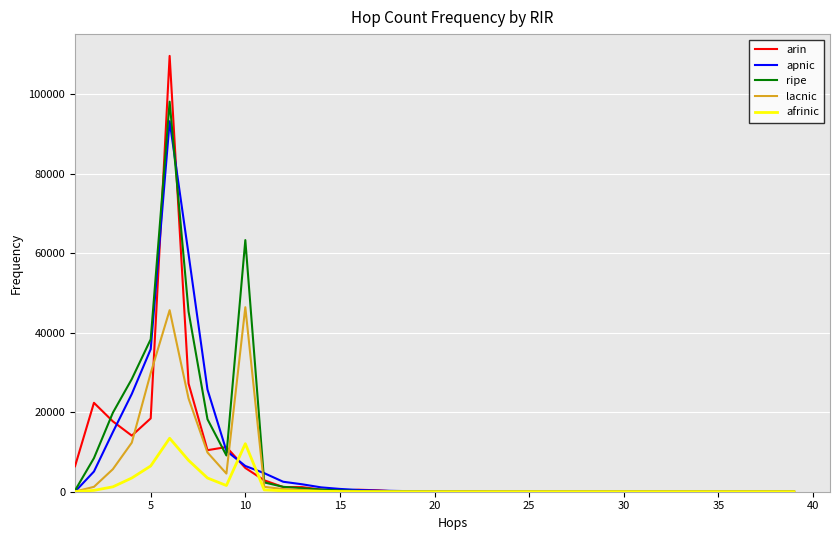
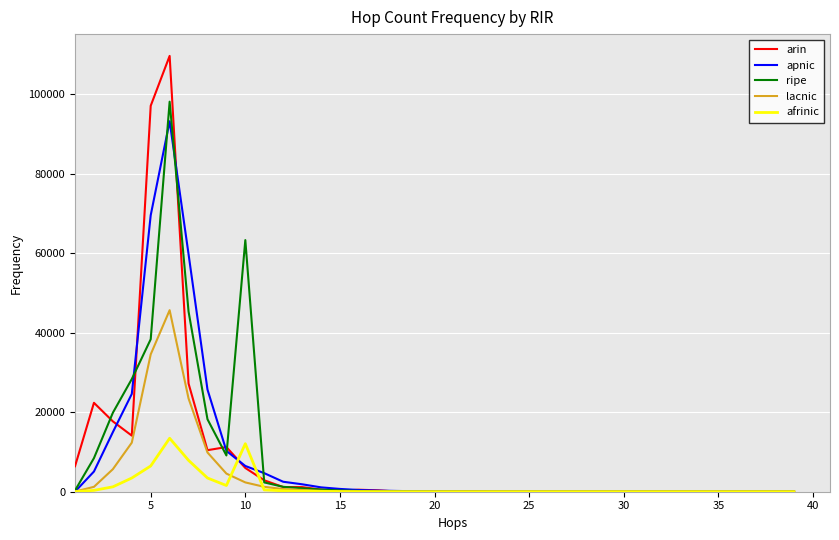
arin, 5: 18000 -> 97000
apnic, 5: 36000 -> 70000
lacnic, 5: 30000 -> 35000
lacnic, 10: 46000 -> 2000
